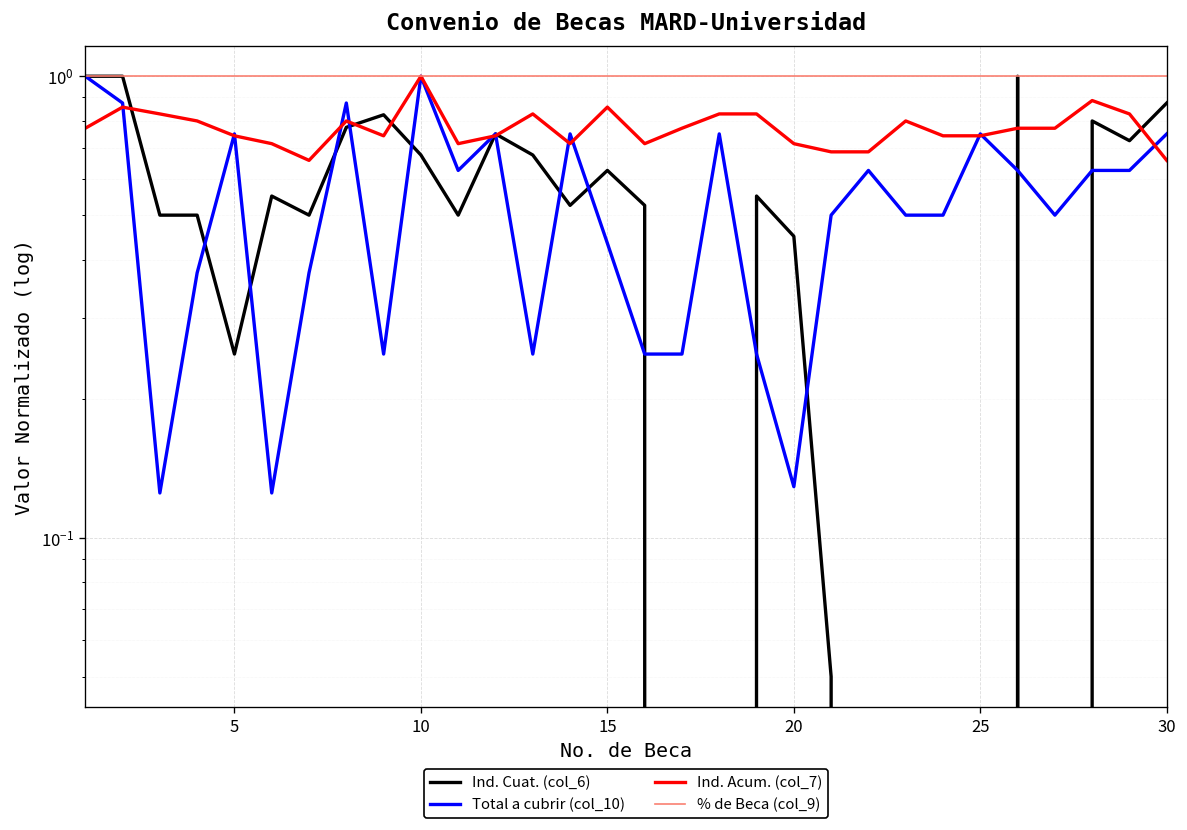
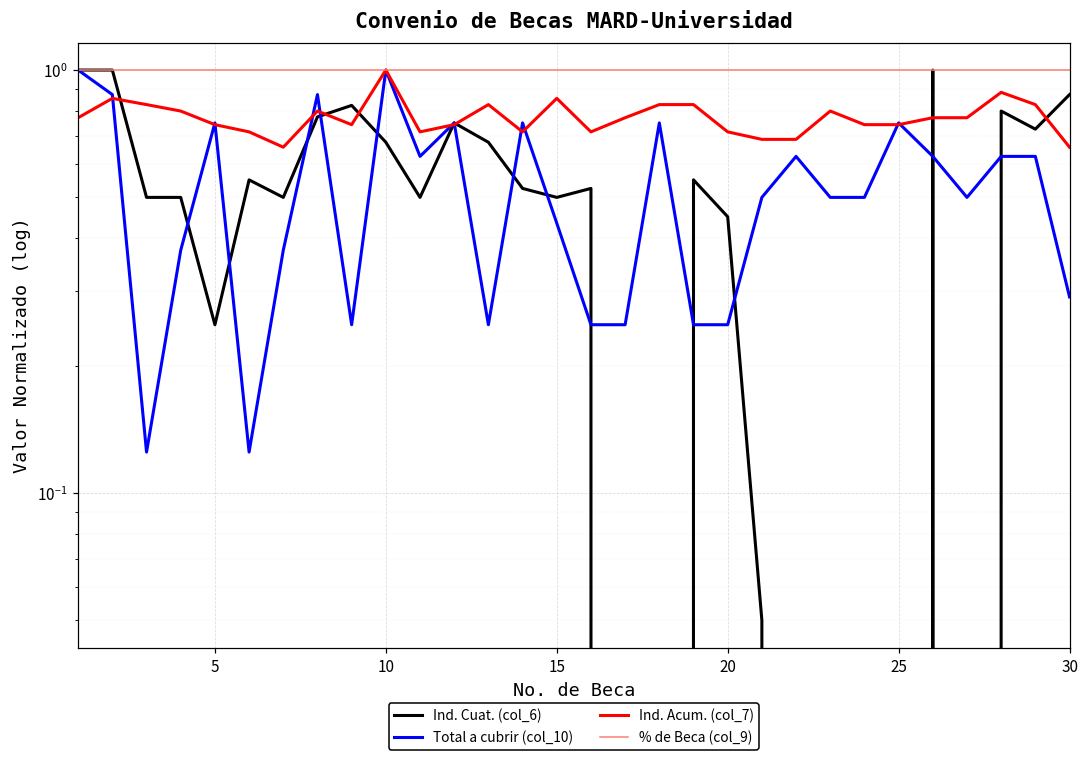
Ind. Cuat. (col_6), 15: 0.63 -> 0.50
Total a cubrir (col_10), 20: 0.129 -> 0.25
Total a cubrir (col_10), 30: 0.75 -> 0.29
